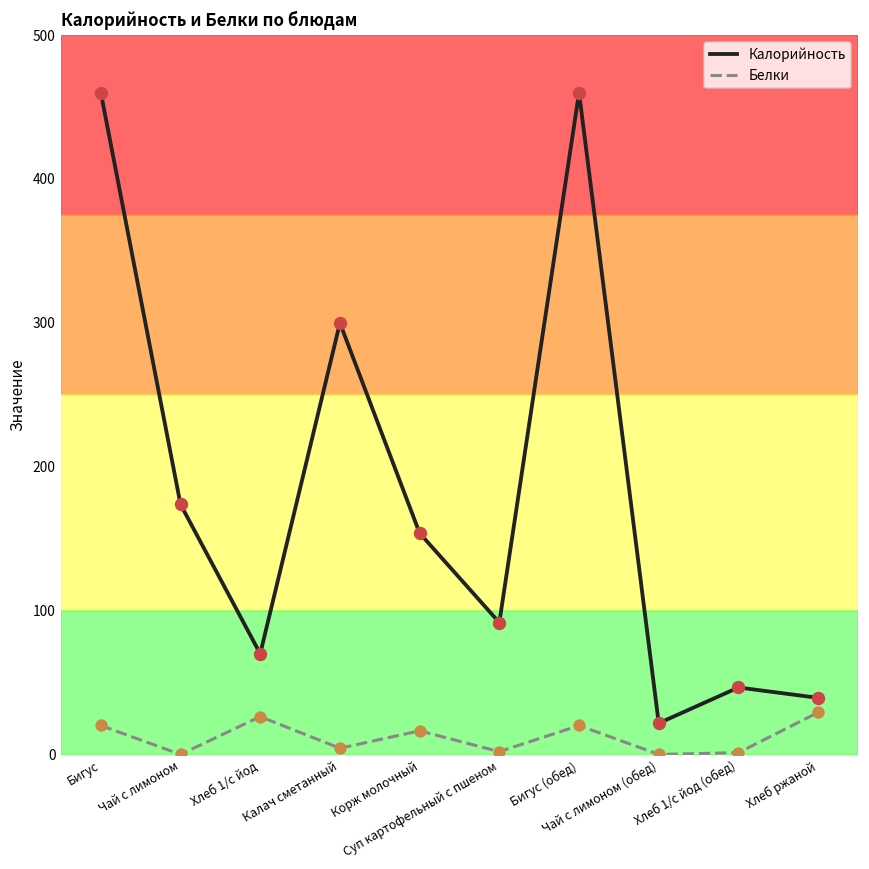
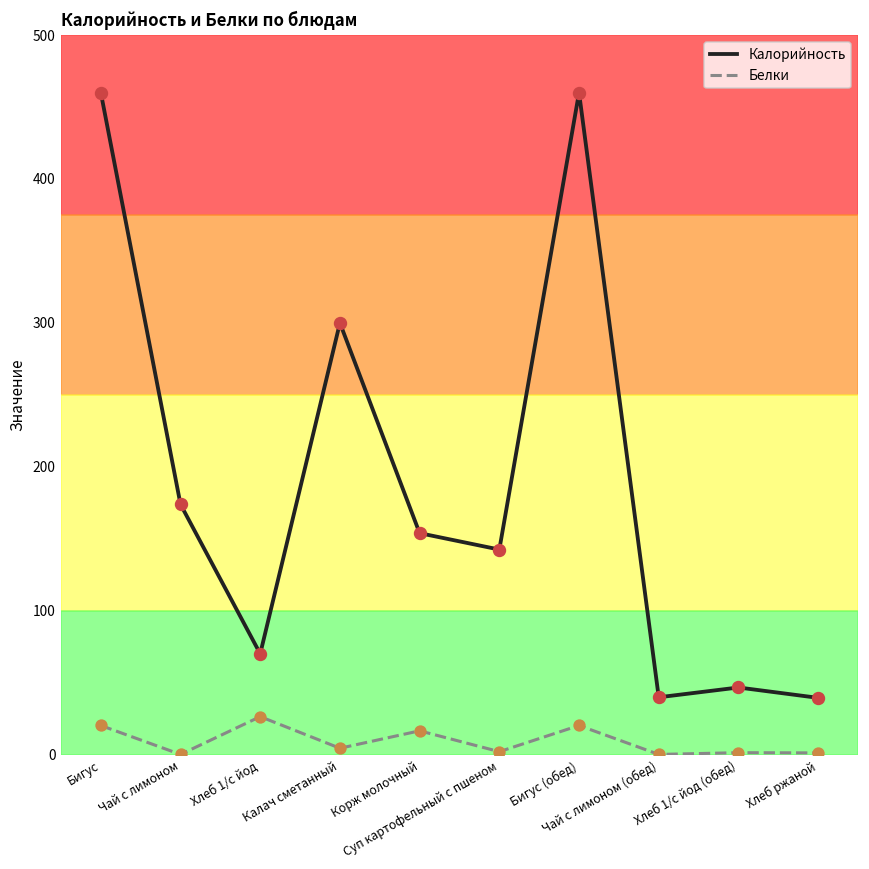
Калорийность, Суп картофельный с пшеном: 92 -> 143
Калорийность, Чай с лимоном (обед): 22 -> 40
Белки, Хлеб ржаной: 29 -> 1
